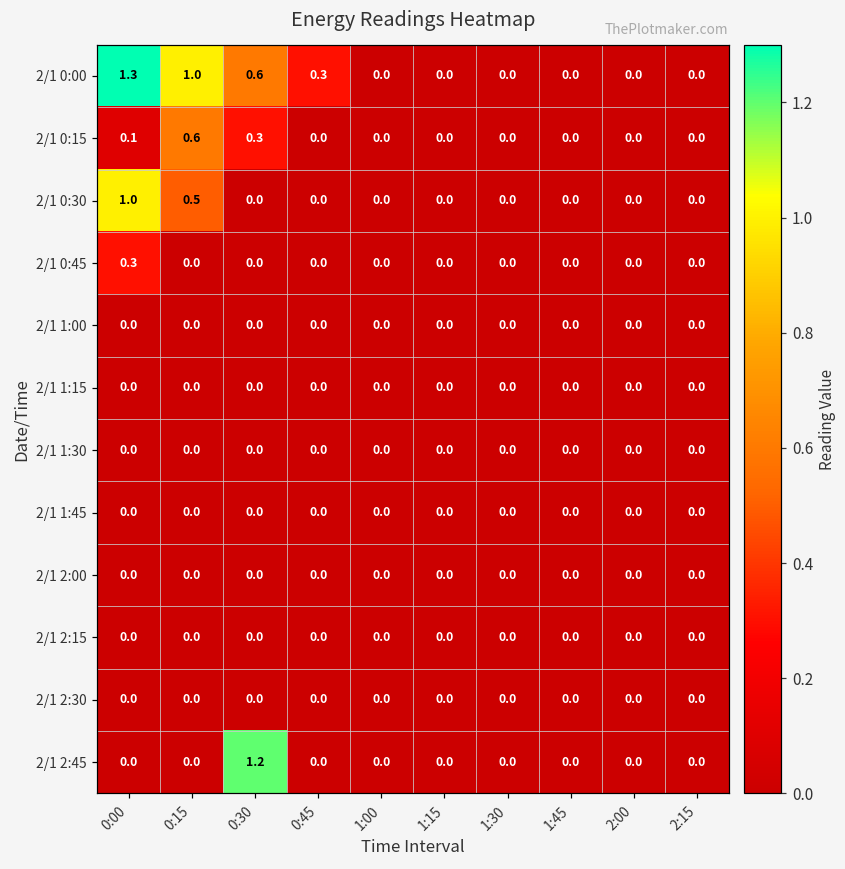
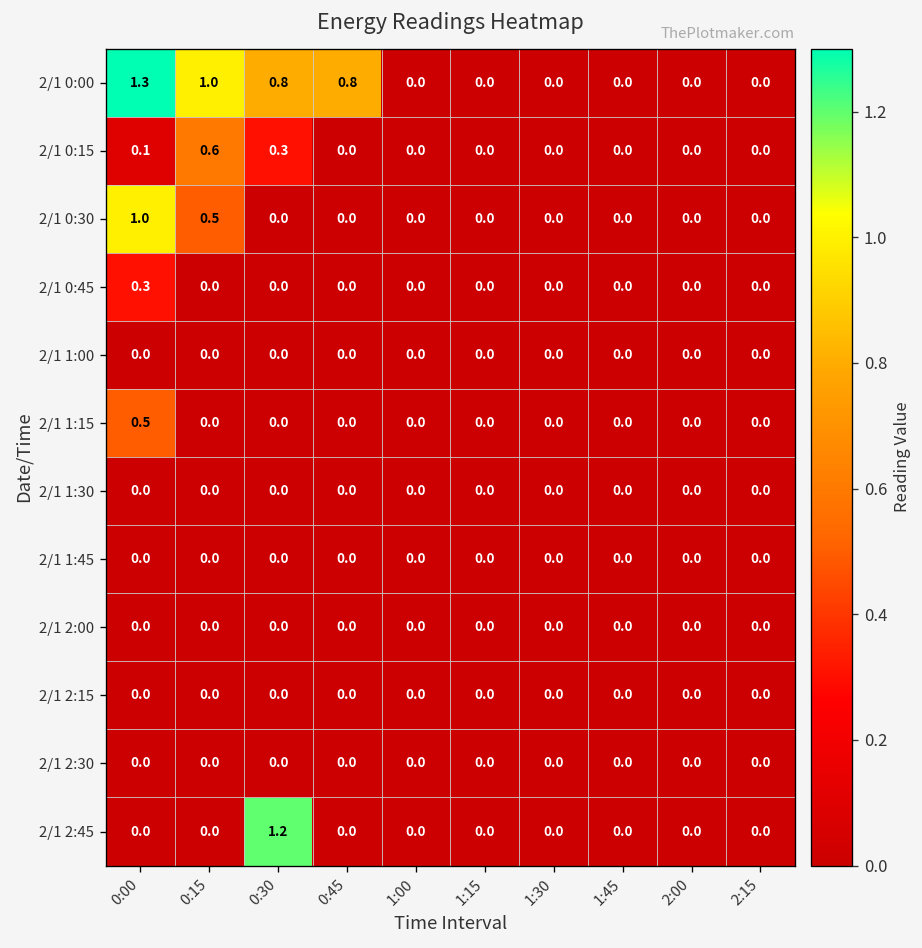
2/1 0:00, 0:30: 0.6 -> 0.8
2/1 0:00, 0:45: 0.3 -> 0.8
2/1 1:15, 0:00: 0.0 -> 0.5
